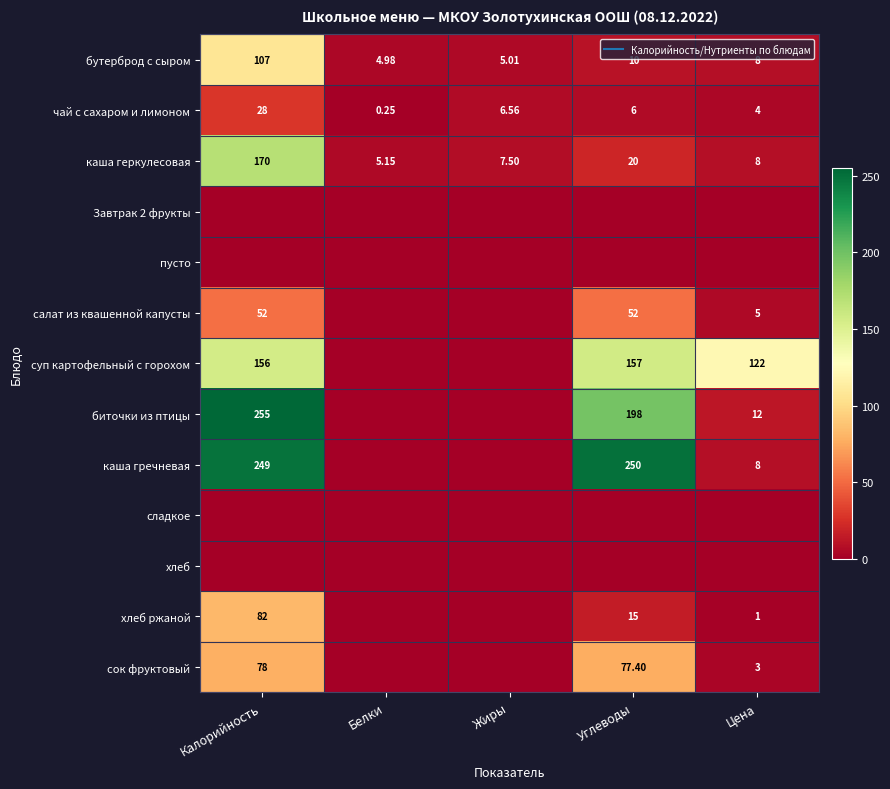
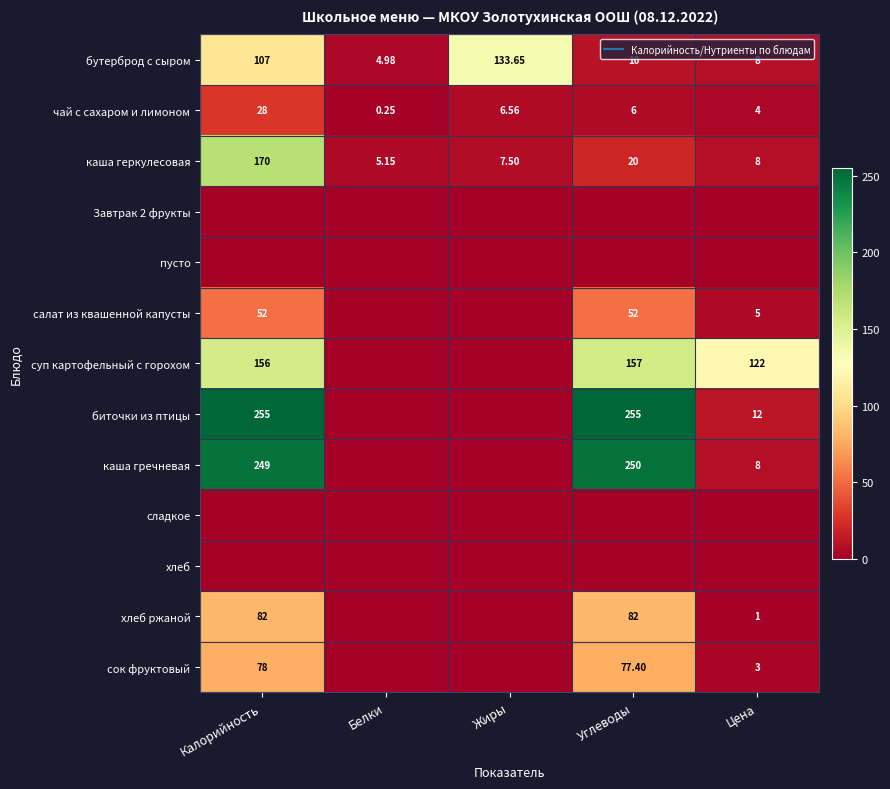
бутерброд с сыром, Жиры: 5.01 -> 133.65
биточки из птицы, Углеводы: 198 -> 255
хлеб ржаной, Углеводы: 15 -> 82
